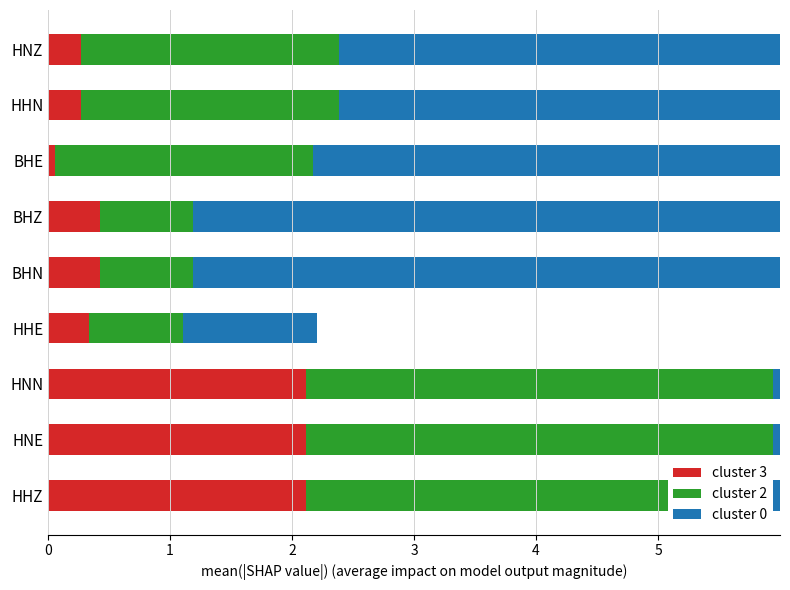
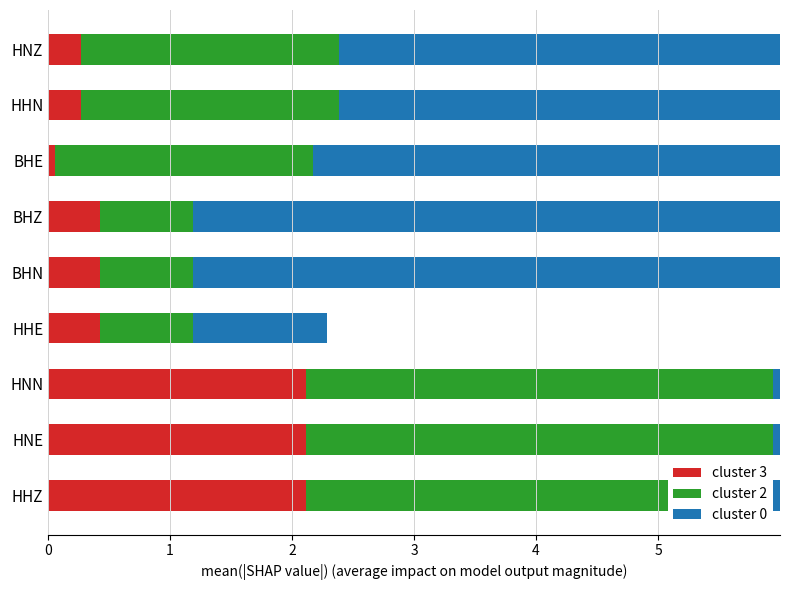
cluster 3, HHE: 0.34 -> 0.42
